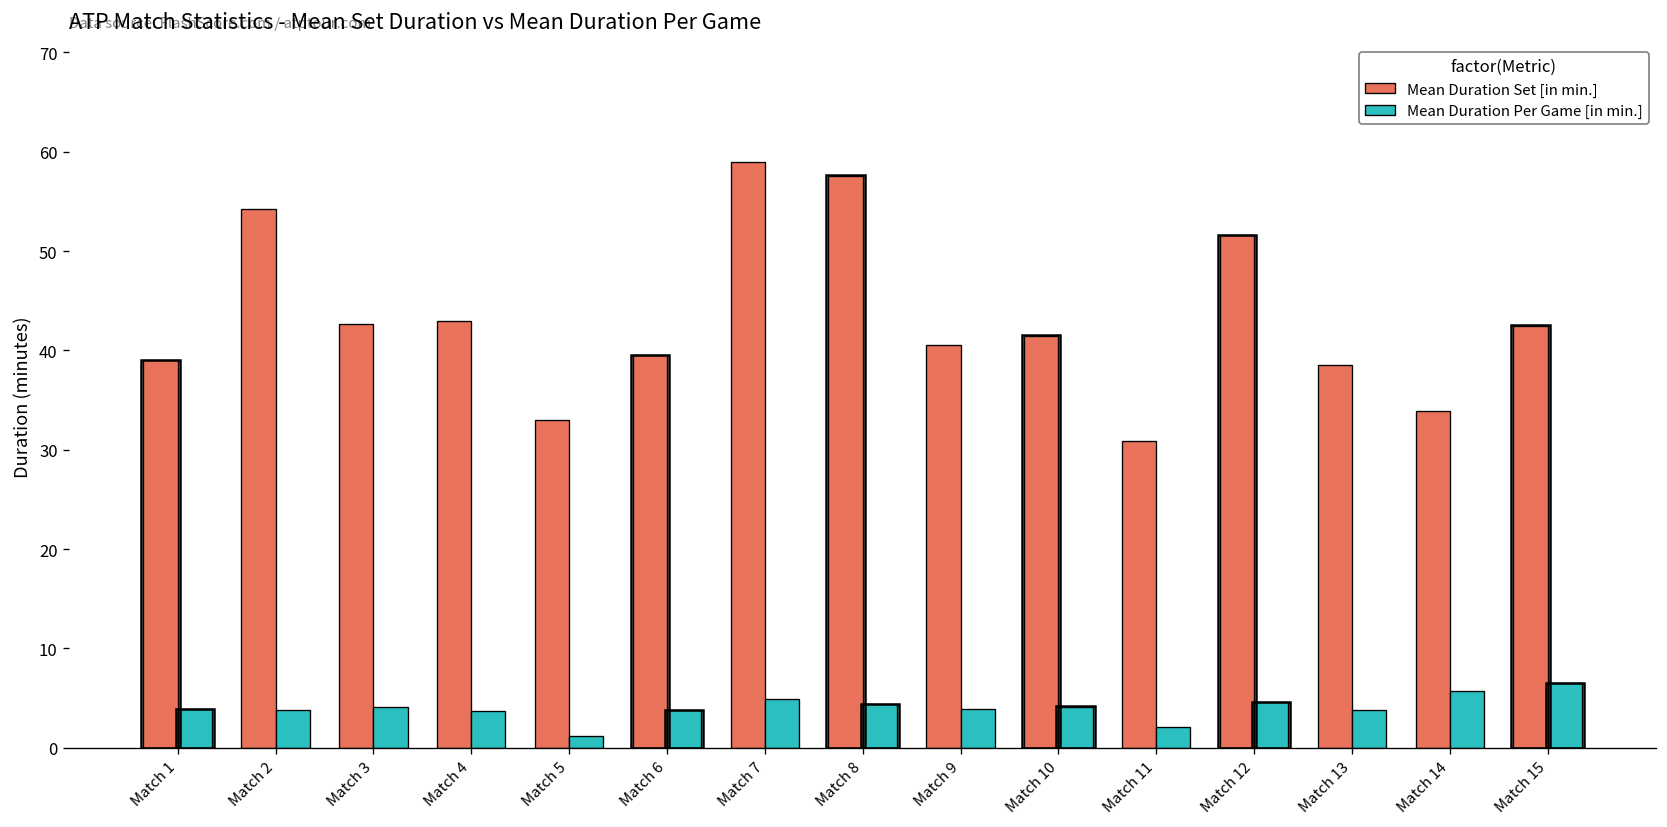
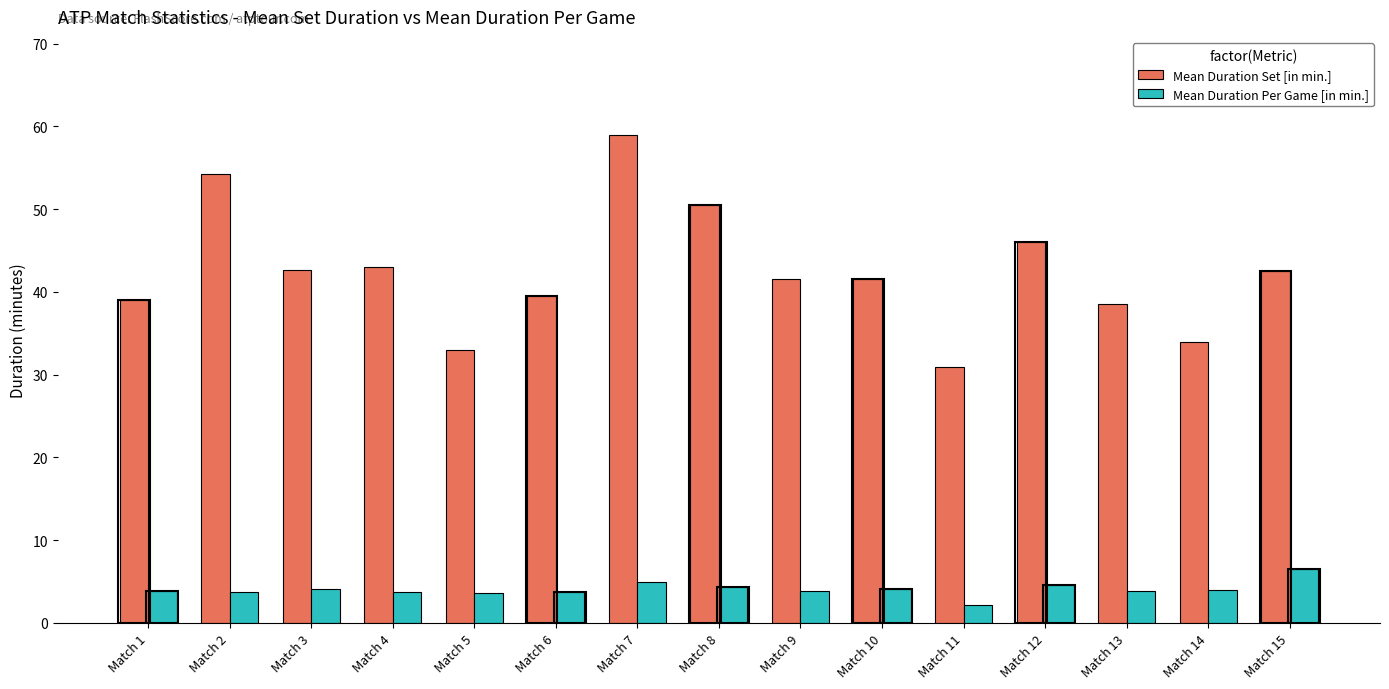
Mean Duration Per Game [in min.], Match 5: 1 -> 4
Mean Duration Set [in min.], Match 8: 58 -> 51
Mean Duration Set [in min.], Match 9: 41 -> 42
Mean Duration Set [in min.], Match 12: 52 -> 46
Mean Duration Per Game [in min.], Match 14: 6 -> 4
